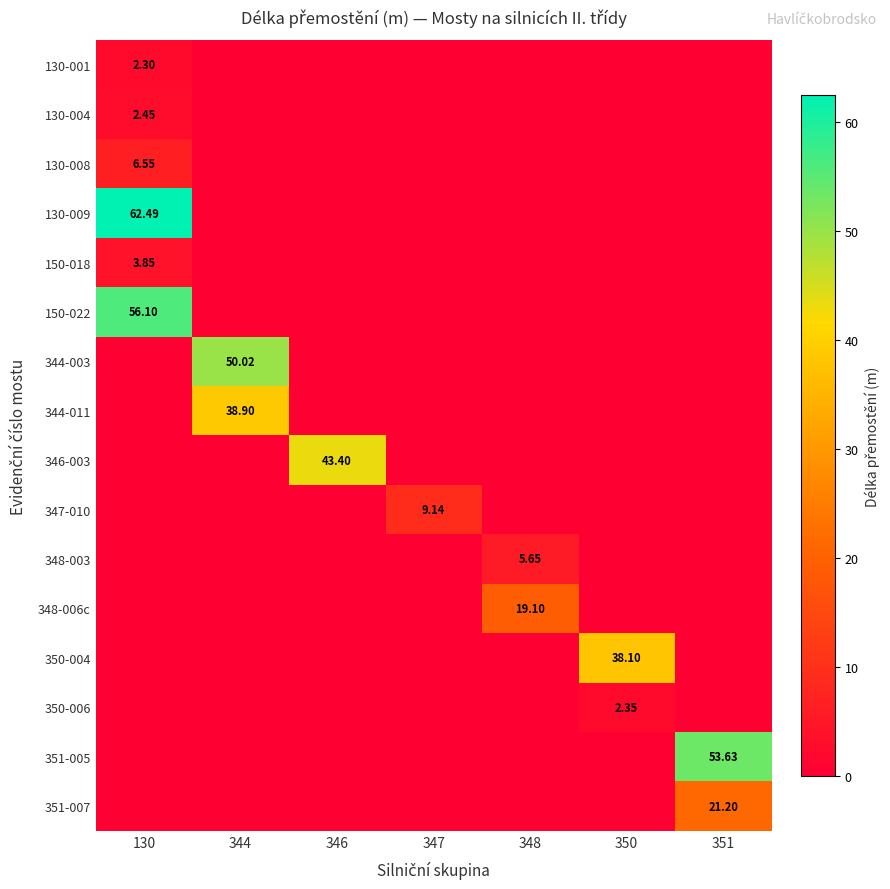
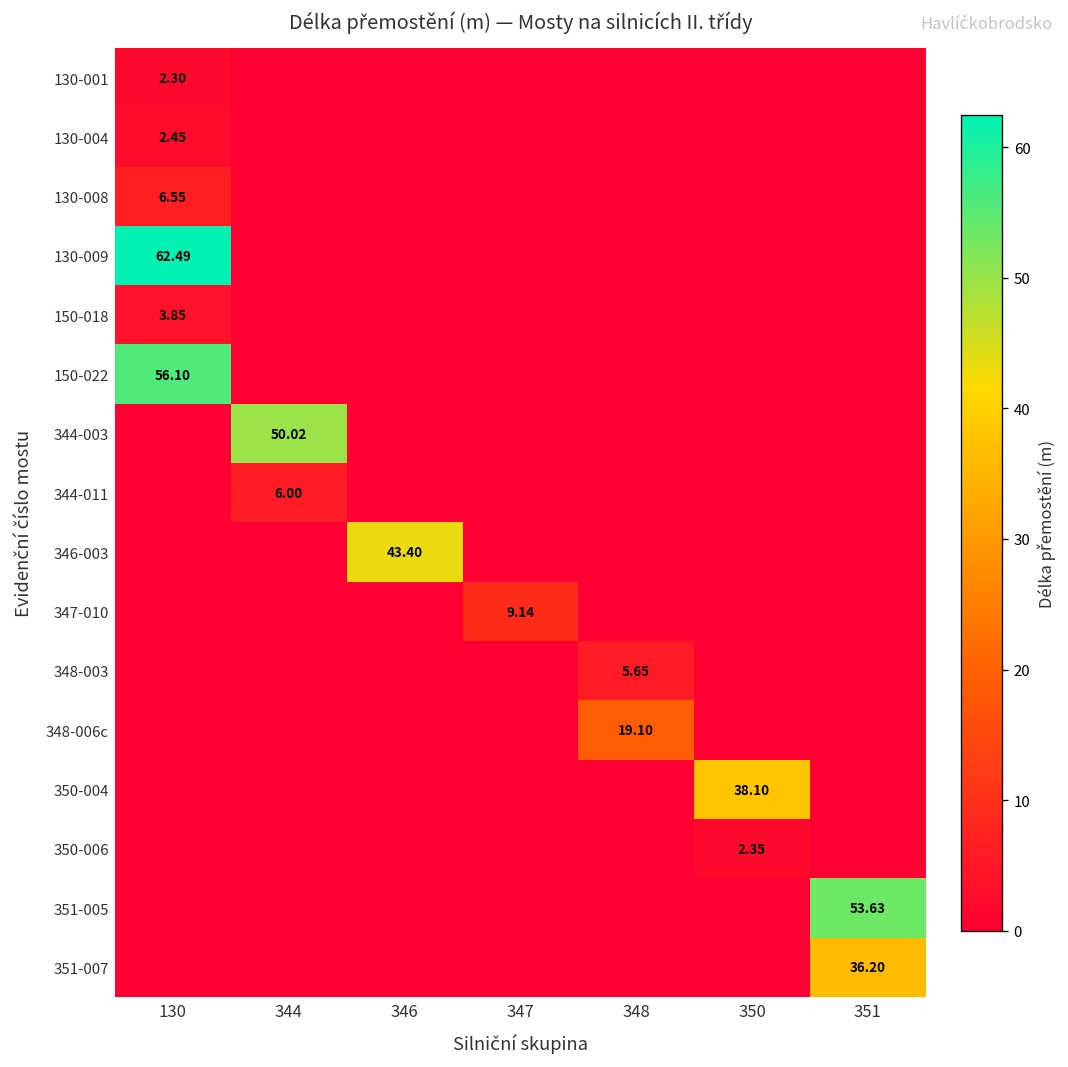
344-011, 344: 38.90 -> 6.00
351-007, 351: 21.20 -> 36.20
